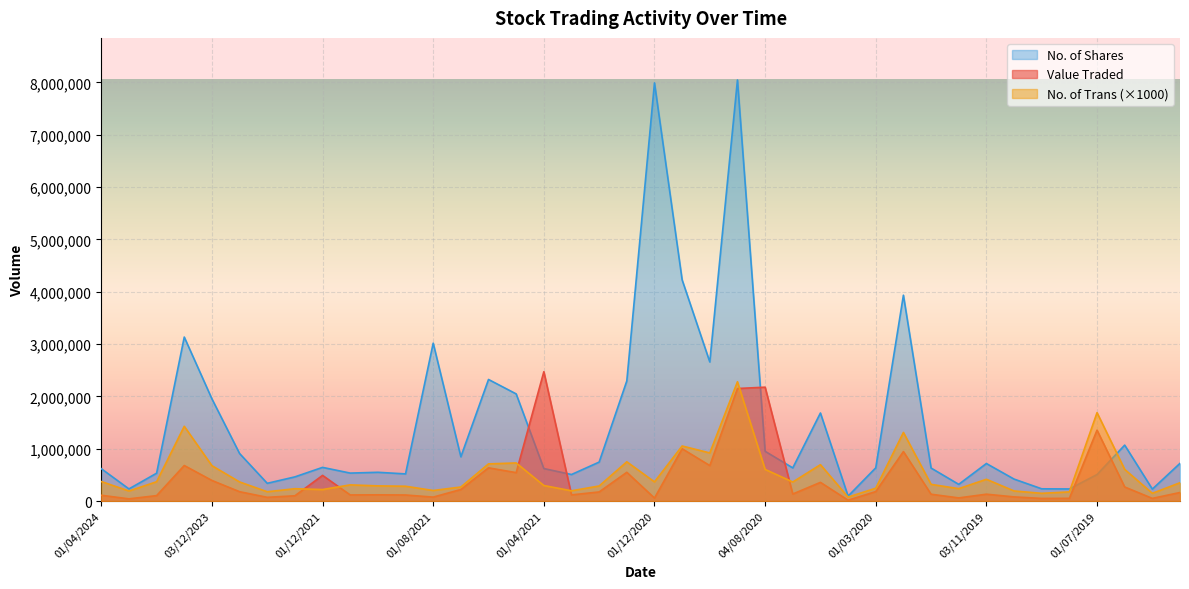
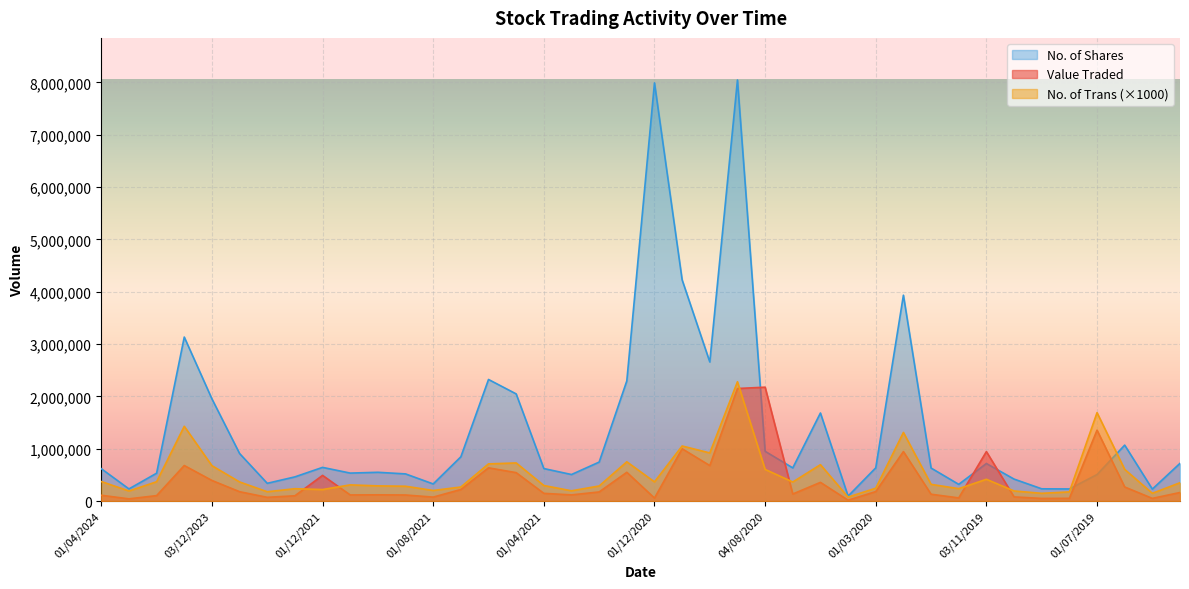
No. of Shares, 01/08/2021: 3,000,000 -> 300,000
Value Traded, 01/04/2021: 2,500,000 -> 100,000
Value Traded, 03/11/2019: 100,000 -> 900,000
